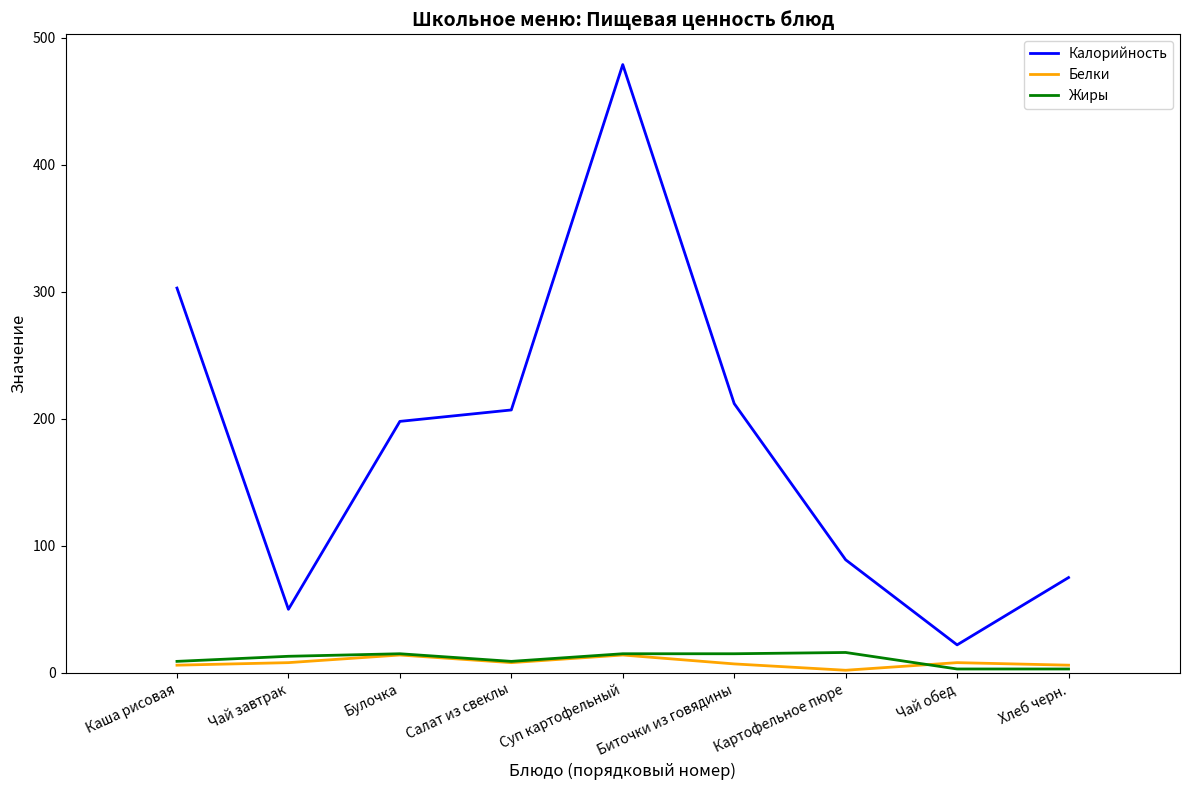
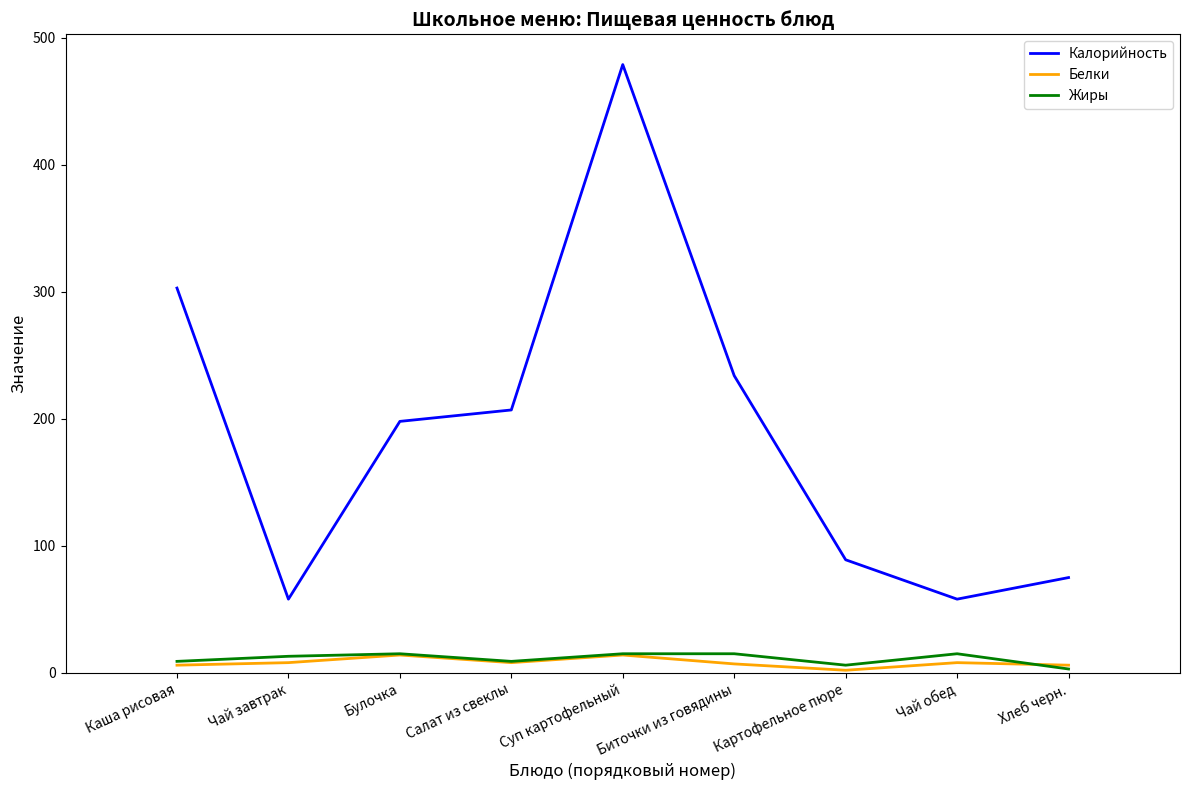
Калорийность, Чай завтрак: 50 -> 58
Калорийность, Биточки из говядины: 212 -> 234
Жиры, Картофельное пюре: 16 -> 6
Калорийность, Чай обед: 22 -> 58
Жиры, Чай обед: 3 -> 15
